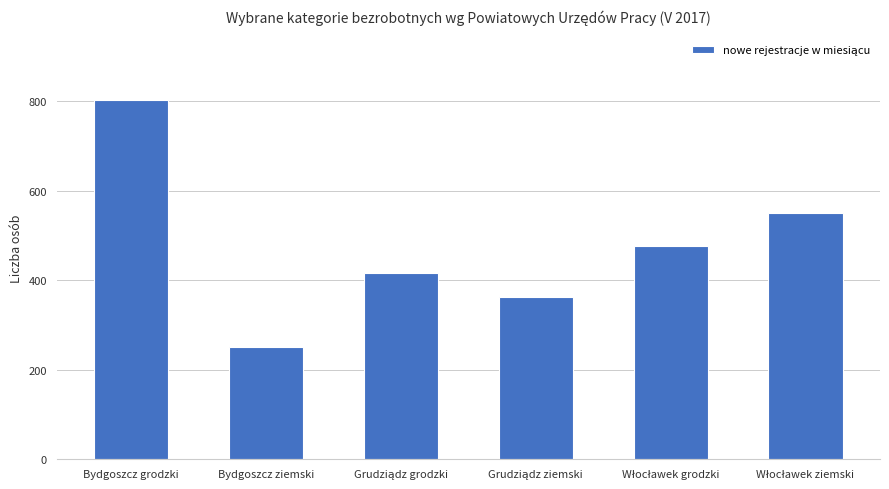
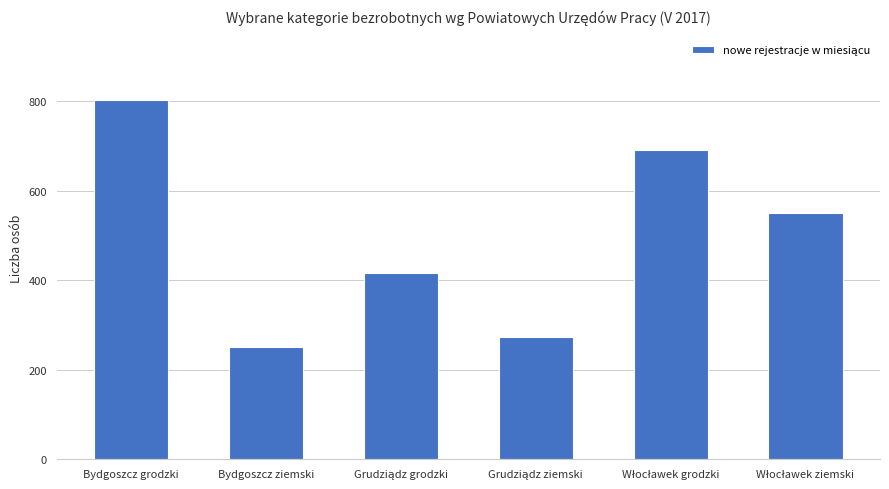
Grudziądz ziemski: 360 -> 270
Włocławek grodzki: 480 -> 690
